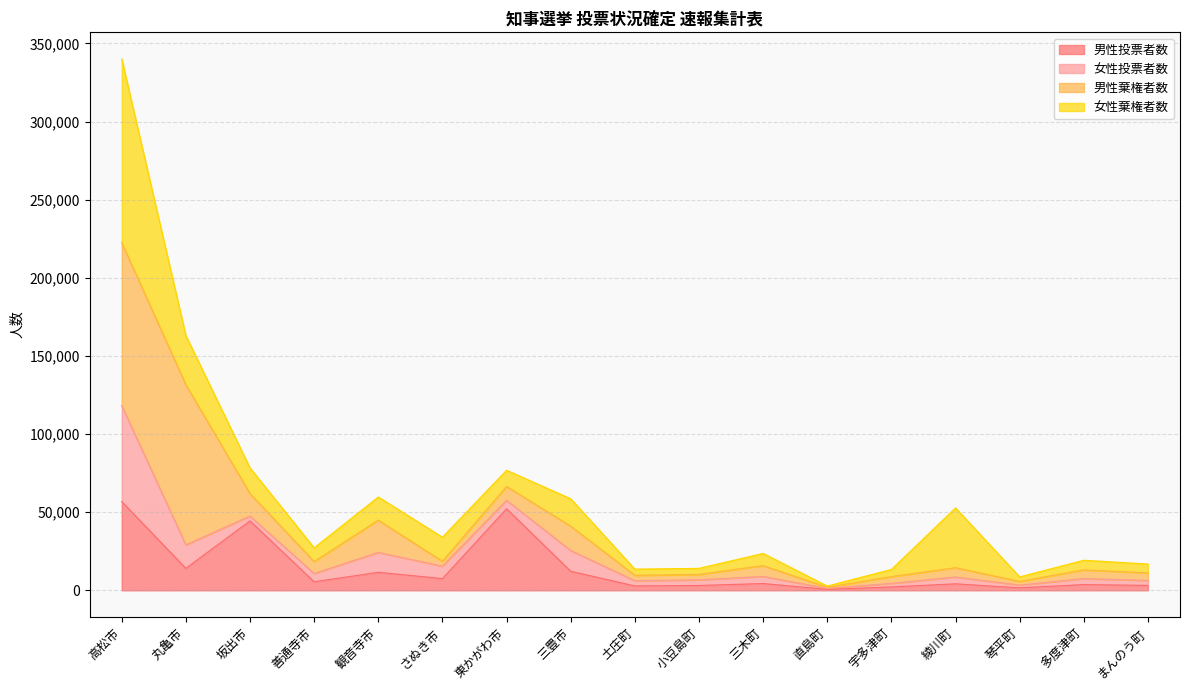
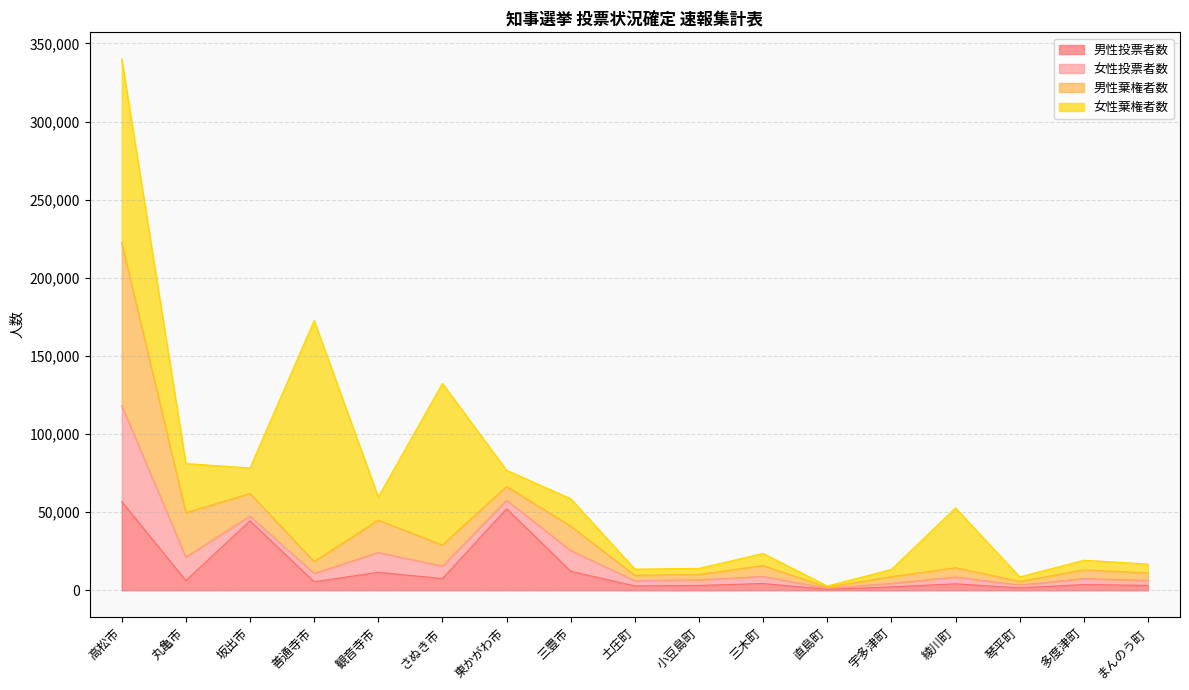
男性投票者数, 丸亀市: 14,000 -> 6,000
男性棄権者数, 丸亀市: 102,000 -> 28,000
女性棄権者数, 善通寺市: 9,000 -> 154,000
男性棄権者数, さぬき市: 3,000 -> 14,000
女性棄権者数, さぬき市: 15,000 -> 103,000
